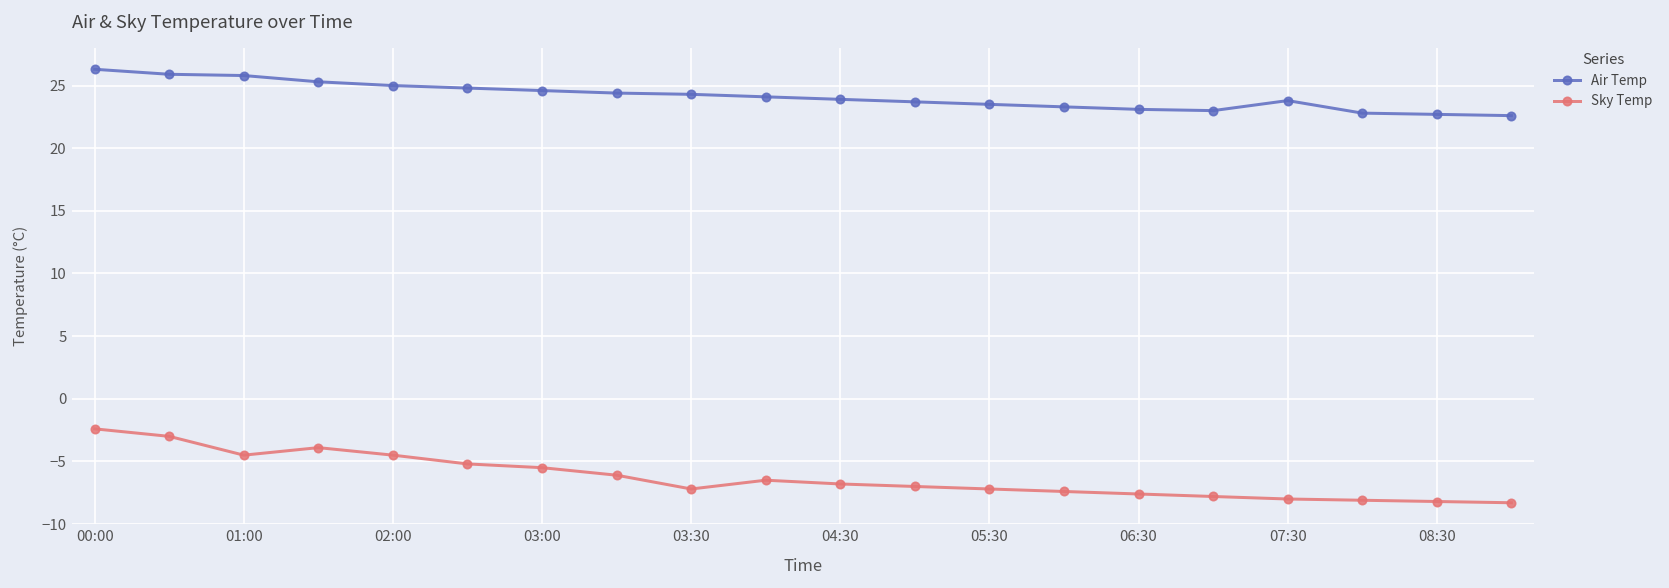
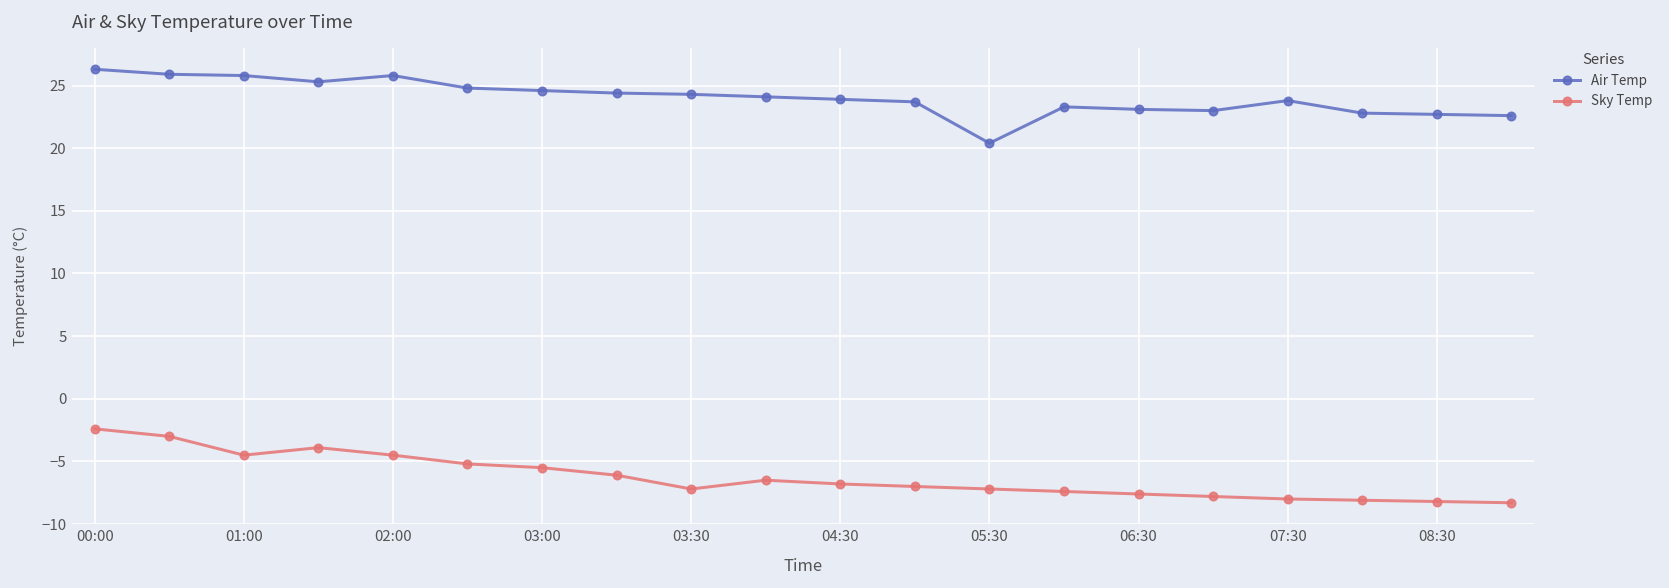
Air Temp, 02:00: 25.0 -> 25.8
Air Temp, 05:30: 23.5 -> 20.4
